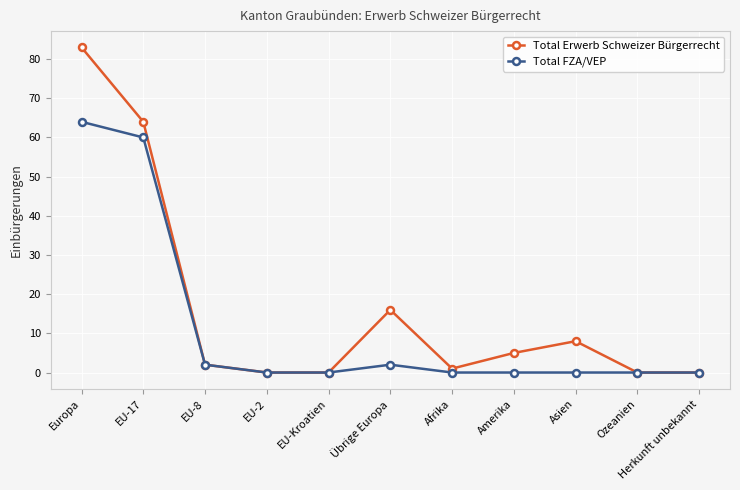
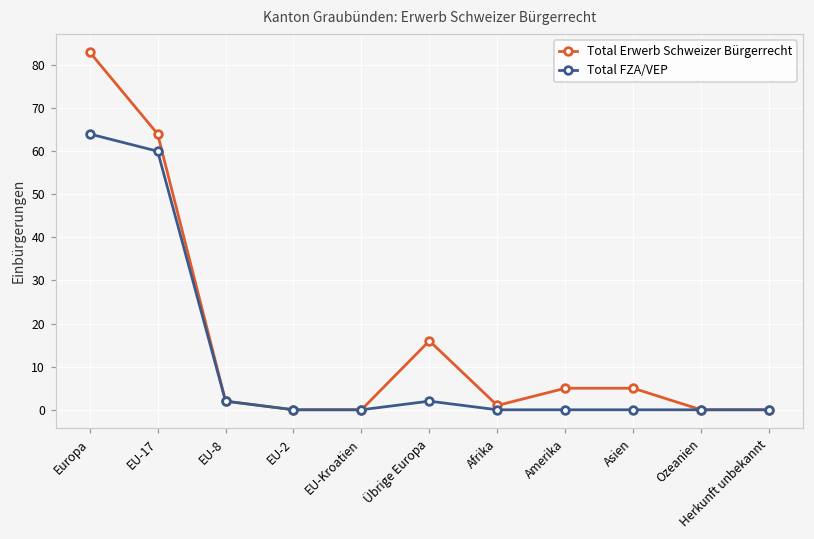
Total Erwerb Schweizer Bürgerrecht, Asien: 8 -> 5
